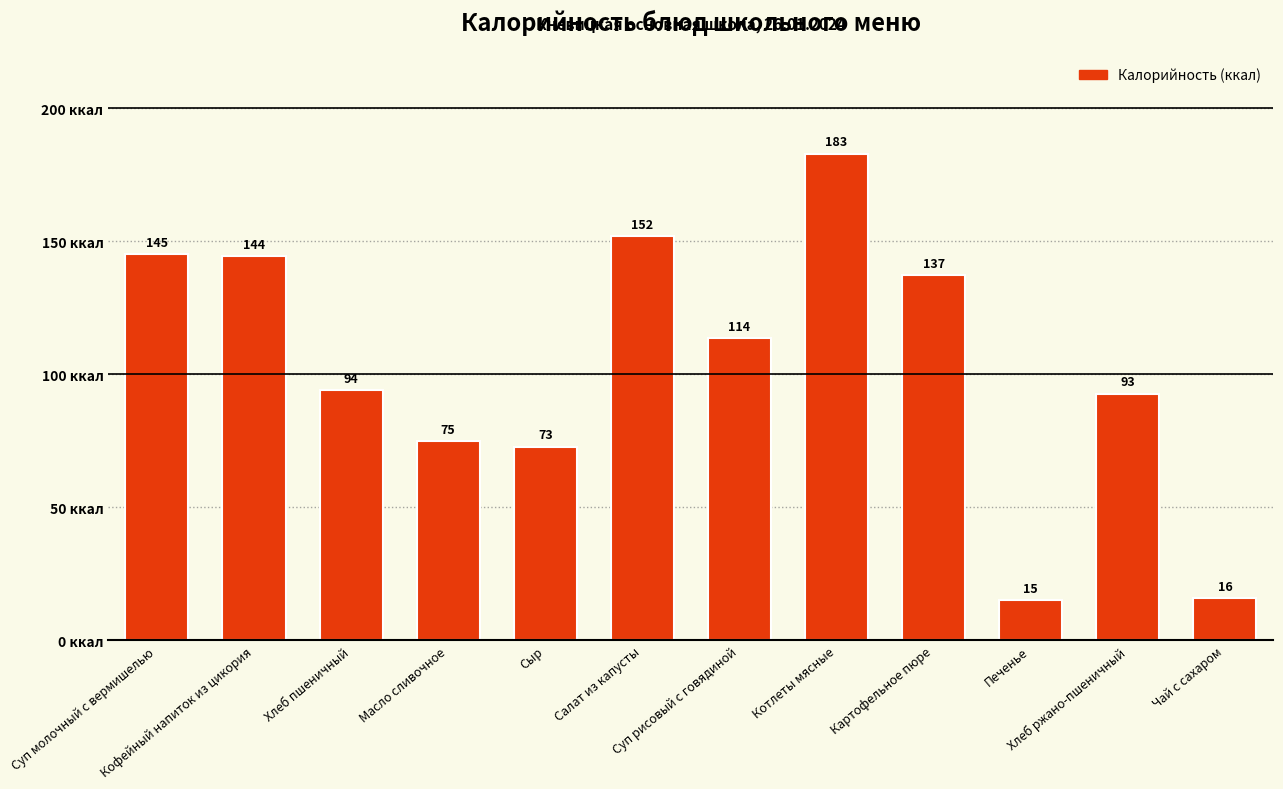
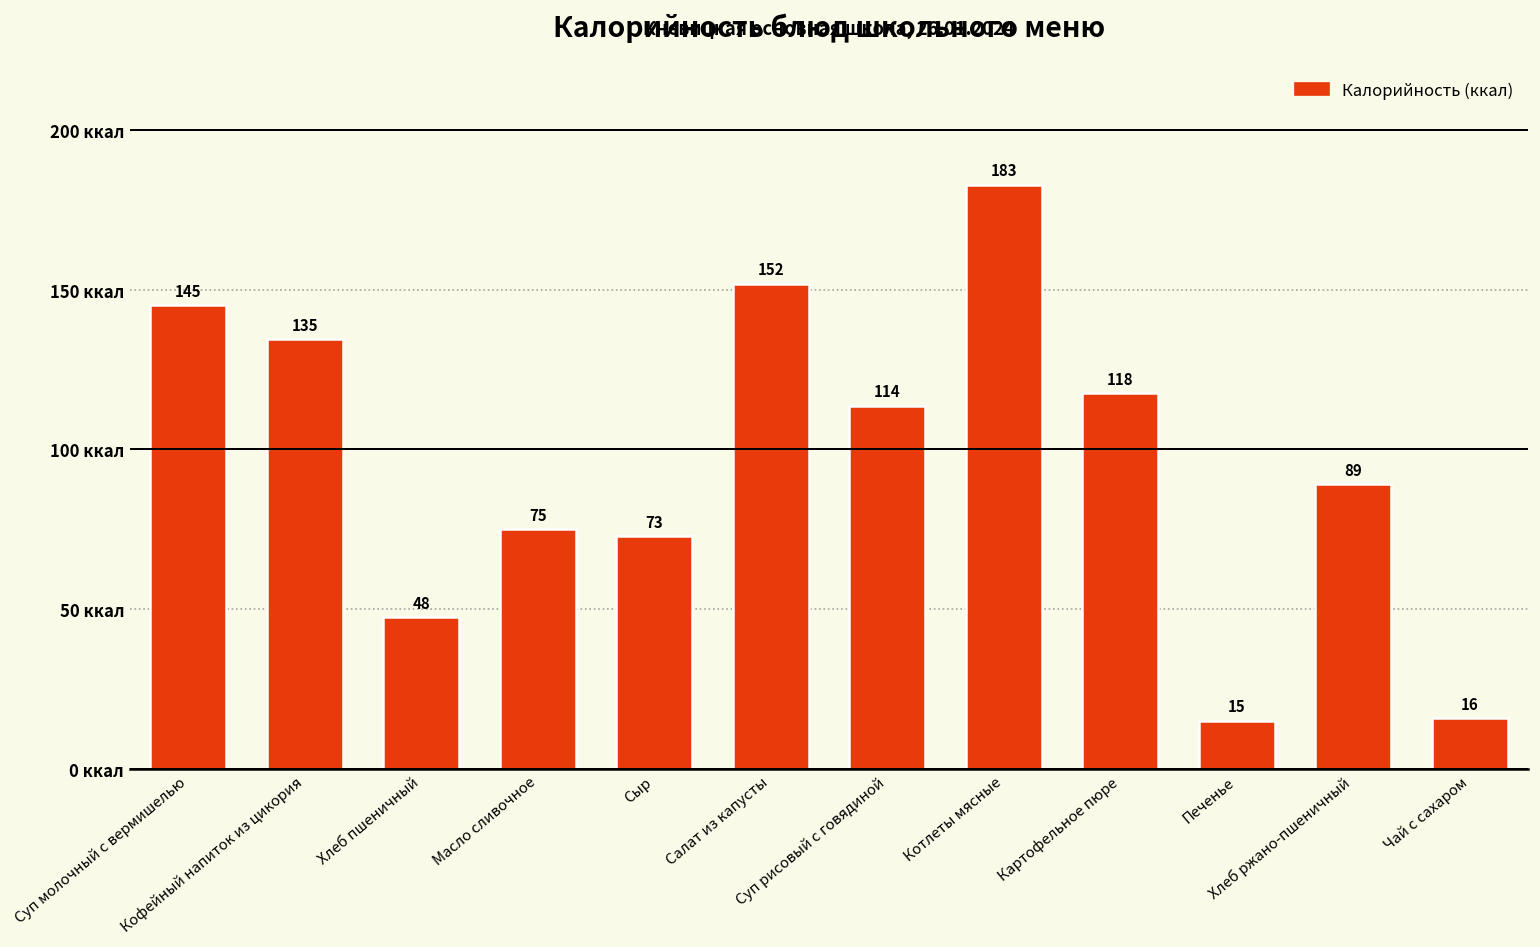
Кофейный напиток из цикория: 144 -> 135
Хлеб пшеничный: 94 -> 48
Картофельное пюре: 137 -> 118
Хлеб ржано-пшеничный: 93 -> 89
